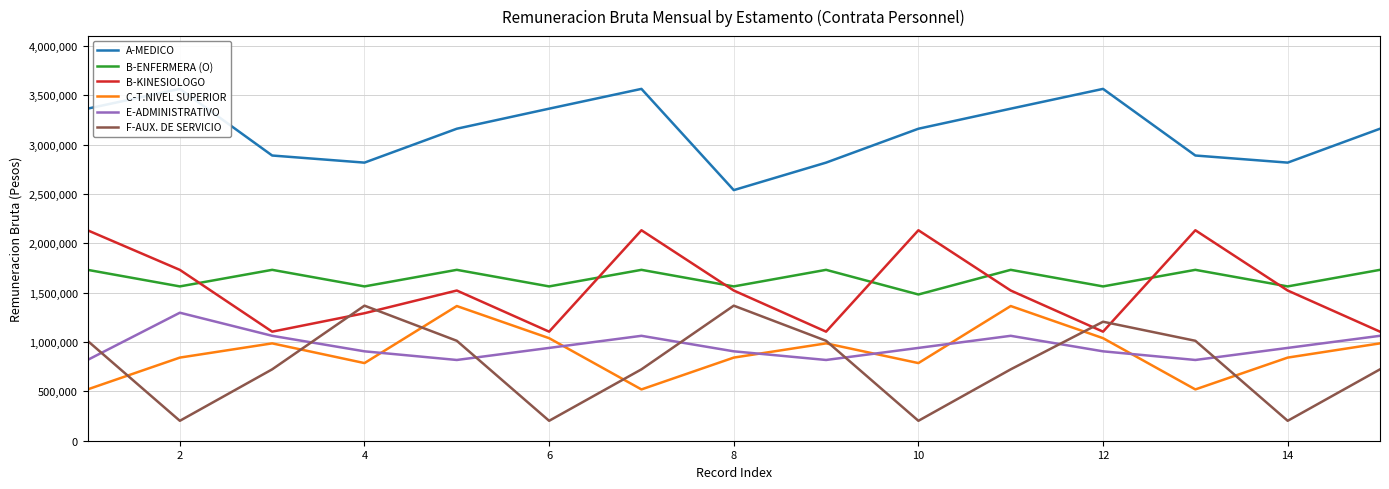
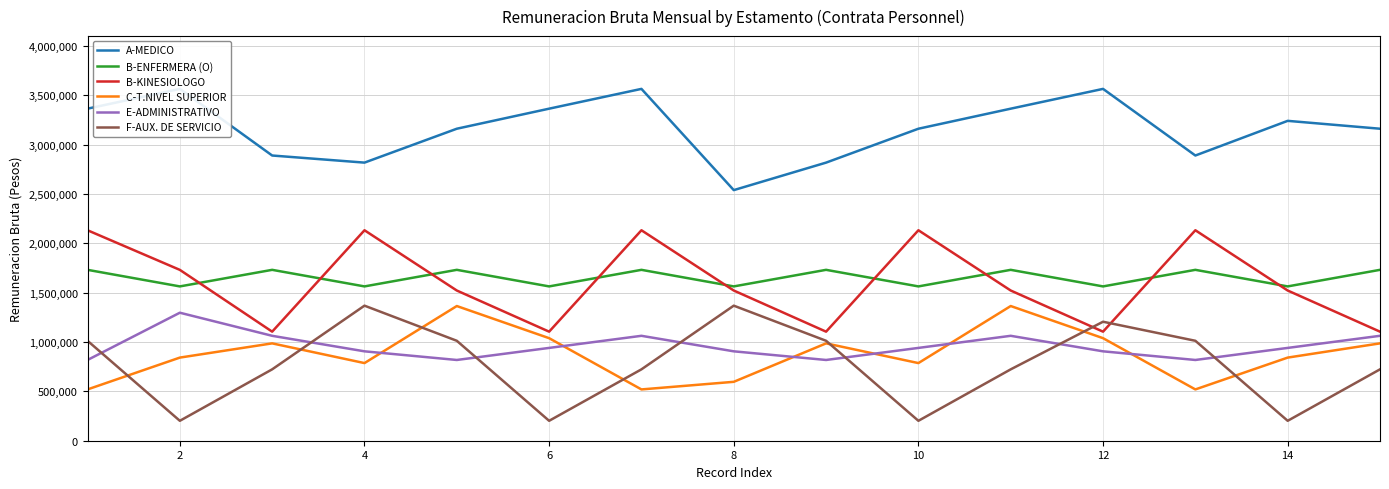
B-KINESIOLOGO, 4: 1,300,000 -> 2,100,000
C-T.NIVEL SUPERIOR, 8: 800,000 -> 600,000
B-ENFERMERA (O), 10: 1,500,000 -> 1,600,000
A-MEDICO, 14: 2,800,000 -> 3,200,000
